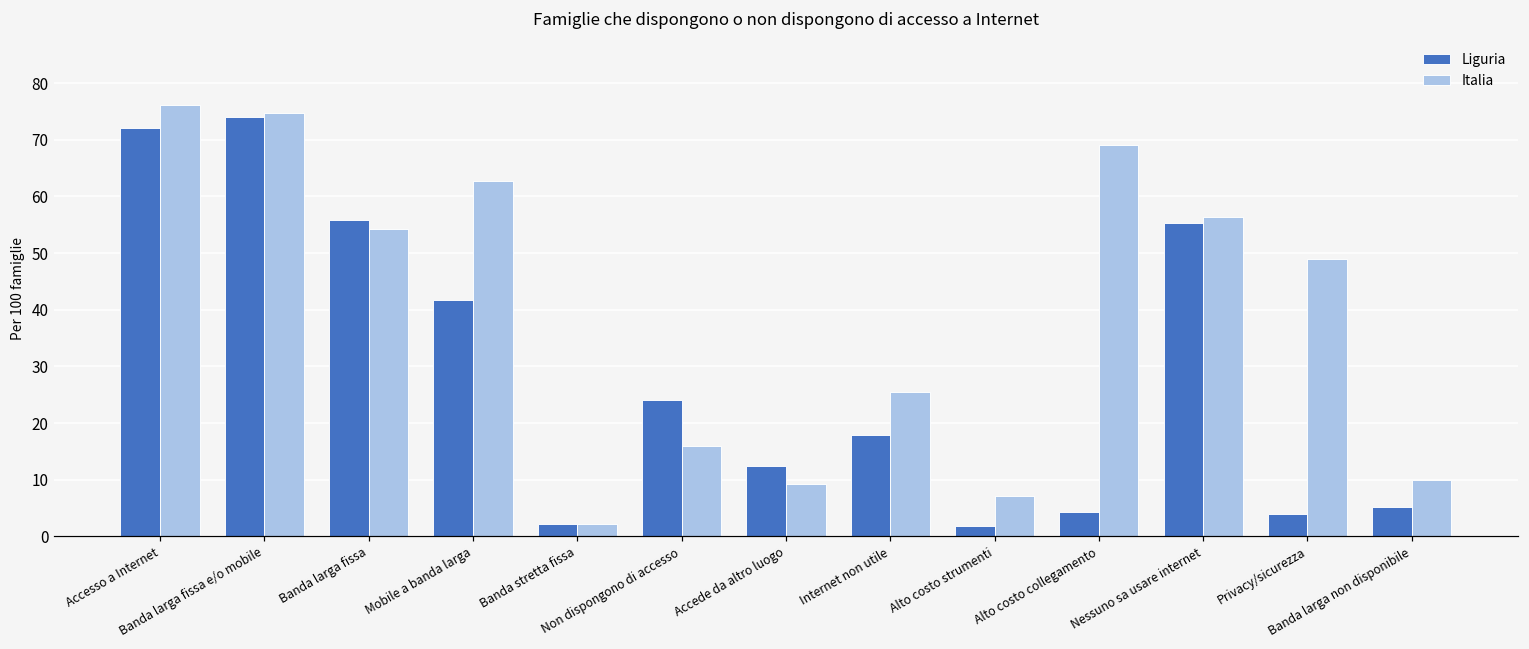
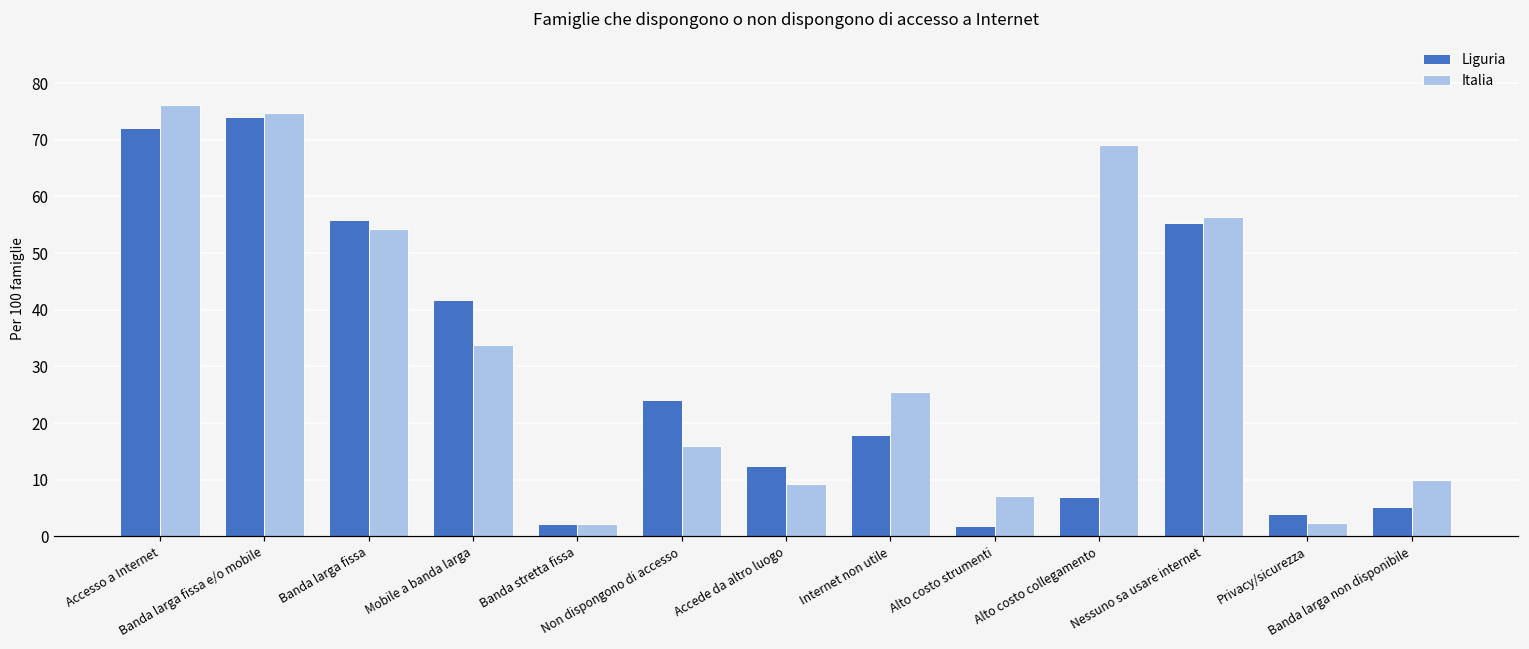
Italia, Mobile a banda larga: 63 -> 34
Liguria, Alto costo collegamento: 4 -> 7
Italia, Privacy/sicurezza: 49 -> 2
